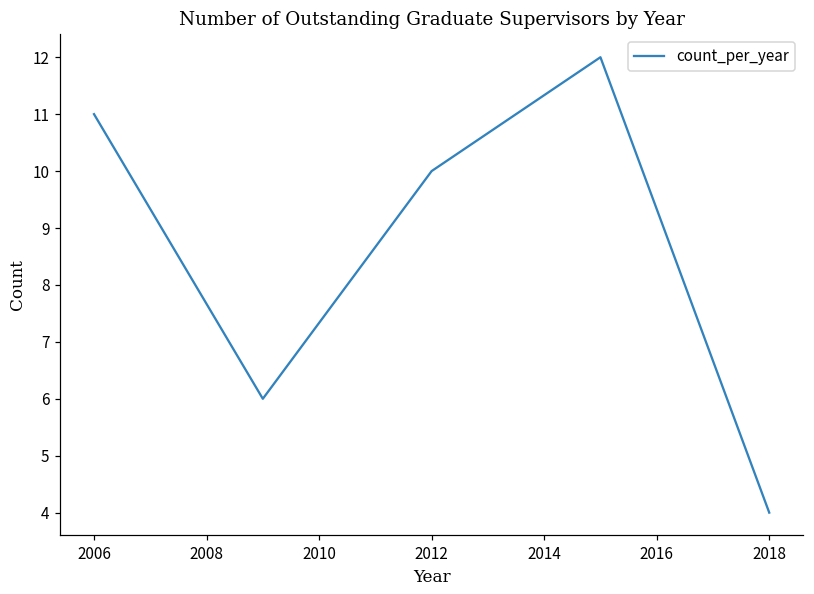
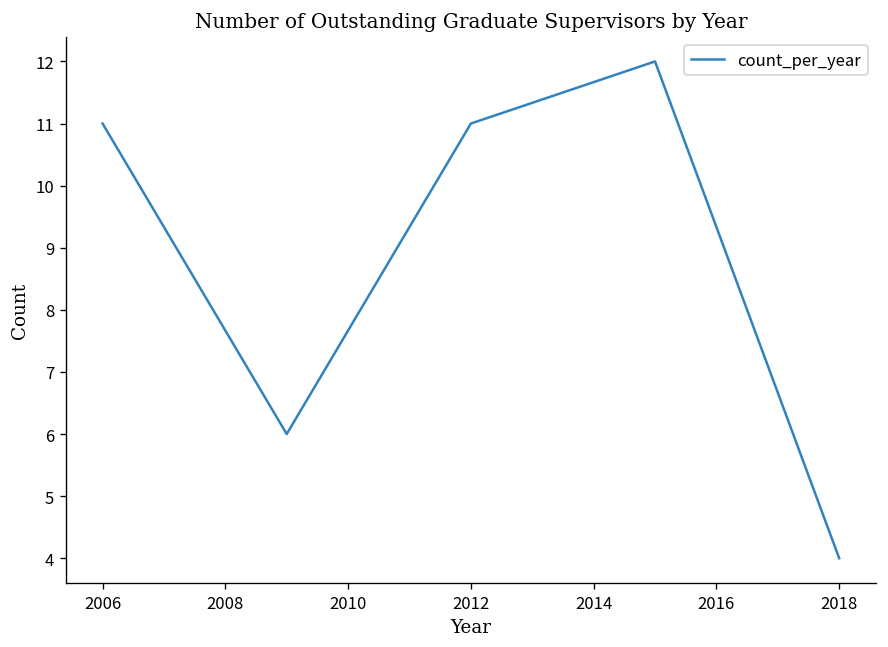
2012: 10 -> 11
